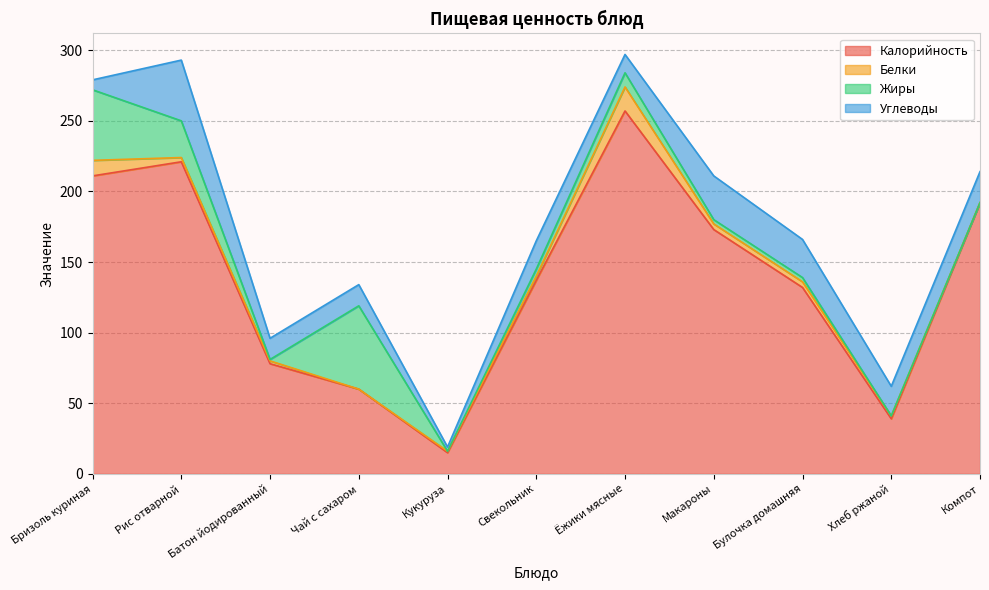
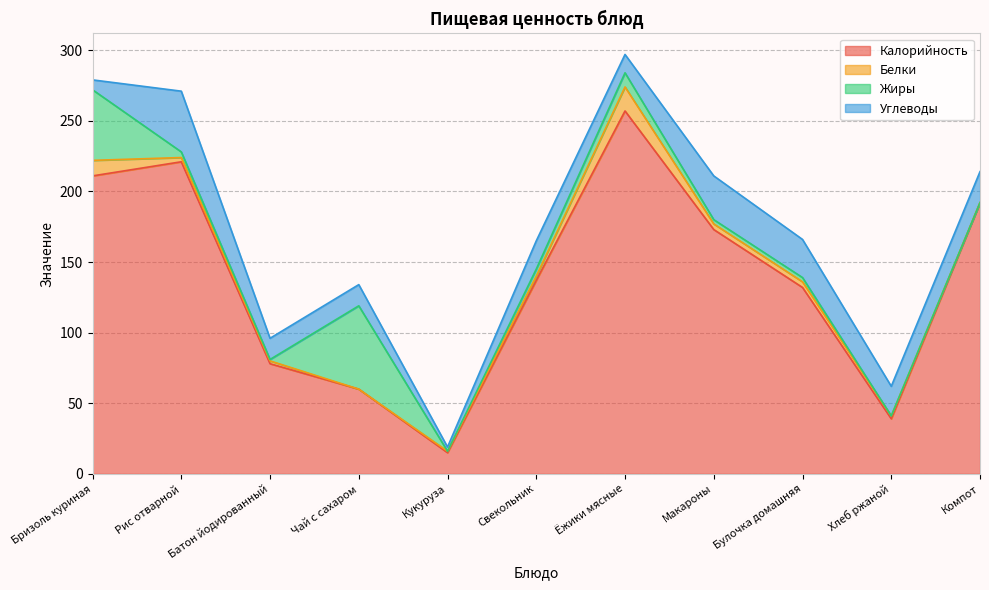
Жиры, Рис отварной: 26 -> 4
